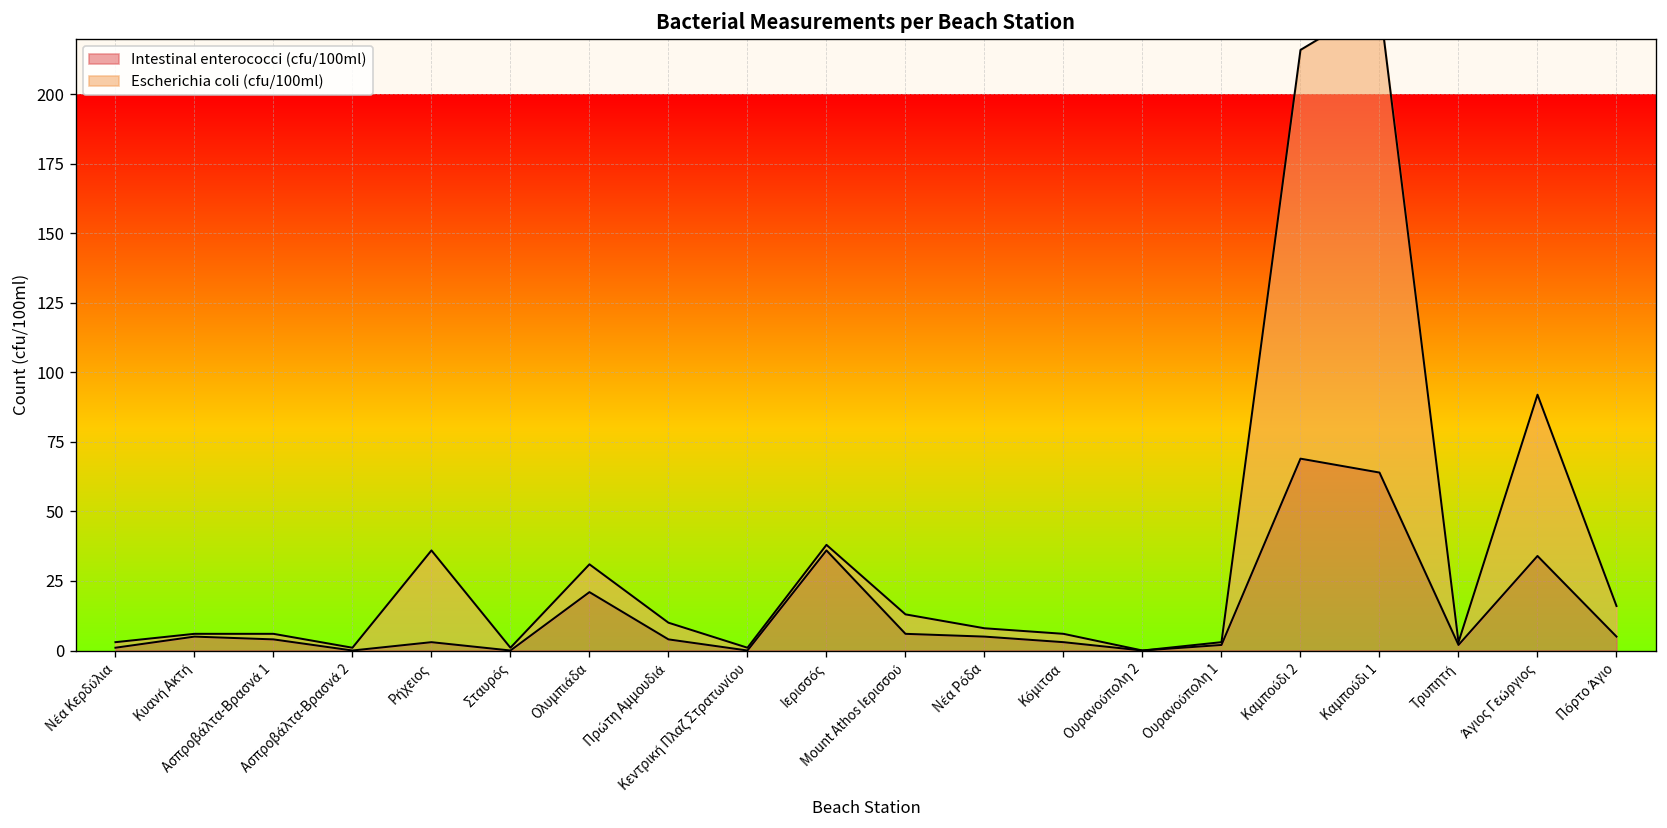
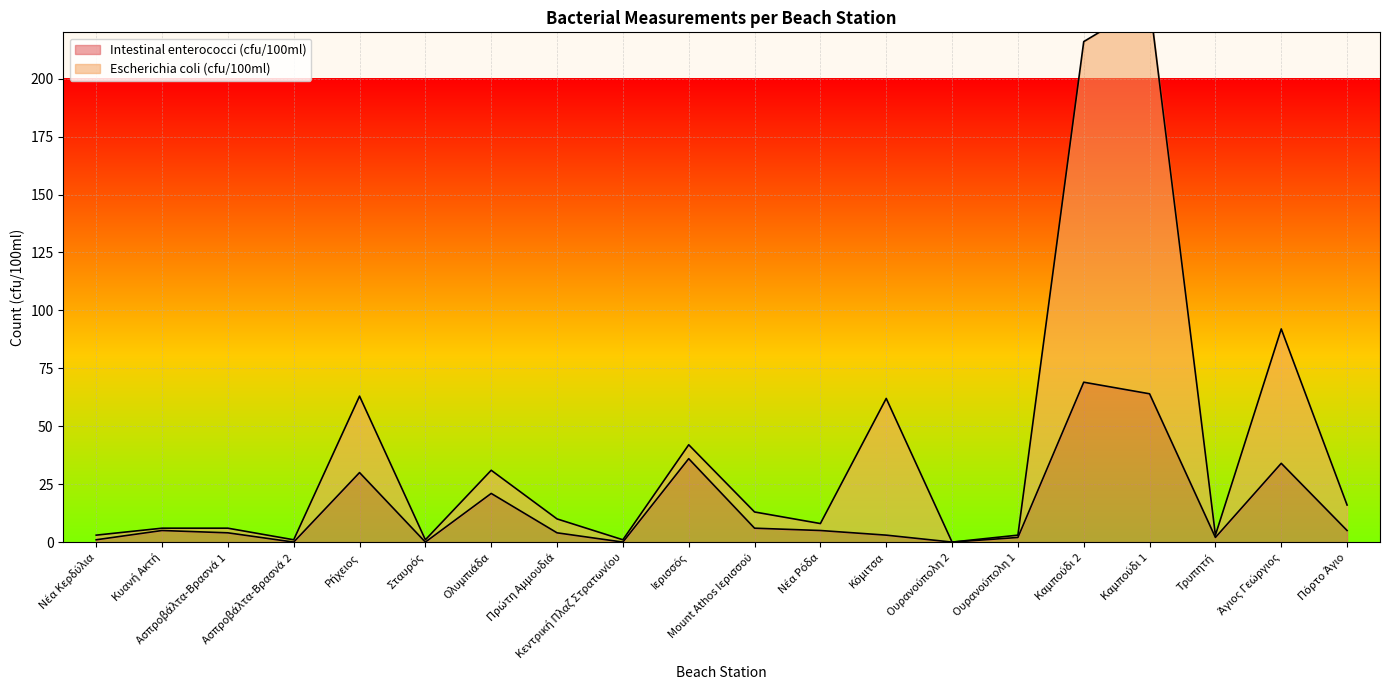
Intestinal enterococci (cfu/100ml), Ρήχειος: 3 -> 30
Escherichia coli (cfu/100ml), Ιερισσός: 2 -> 6
Escherichia coli (cfu/100ml), Κόμιτσα: 3 -> 59
